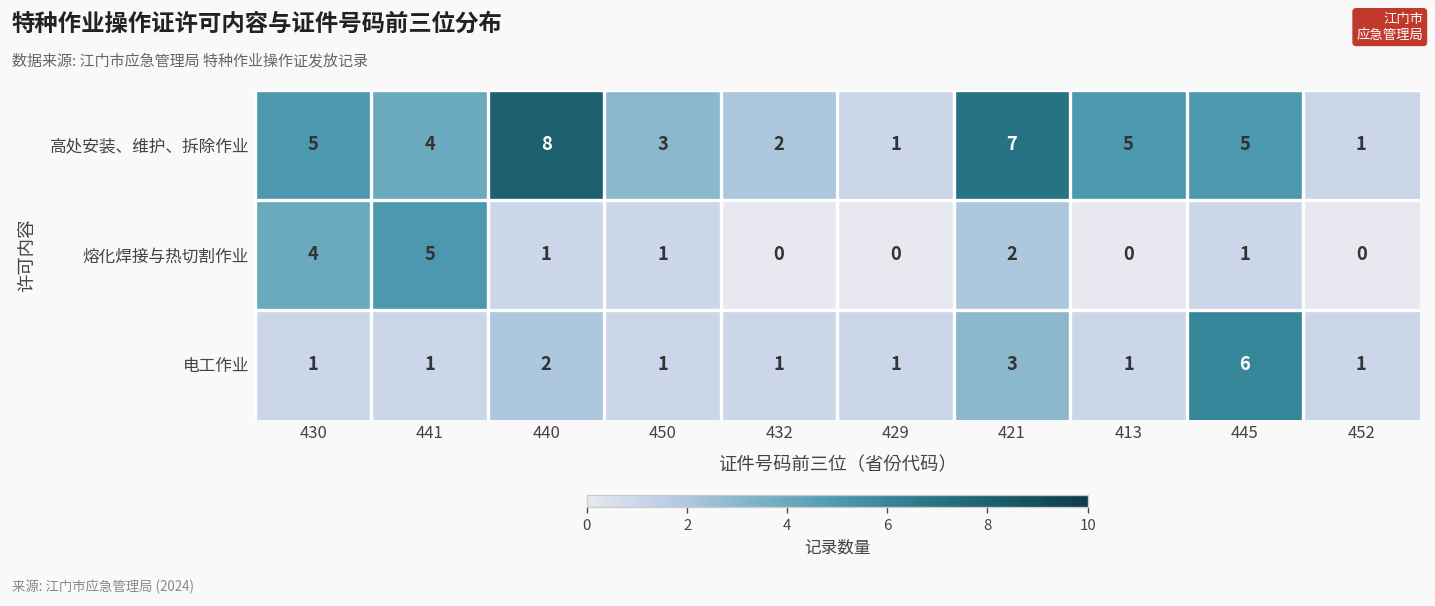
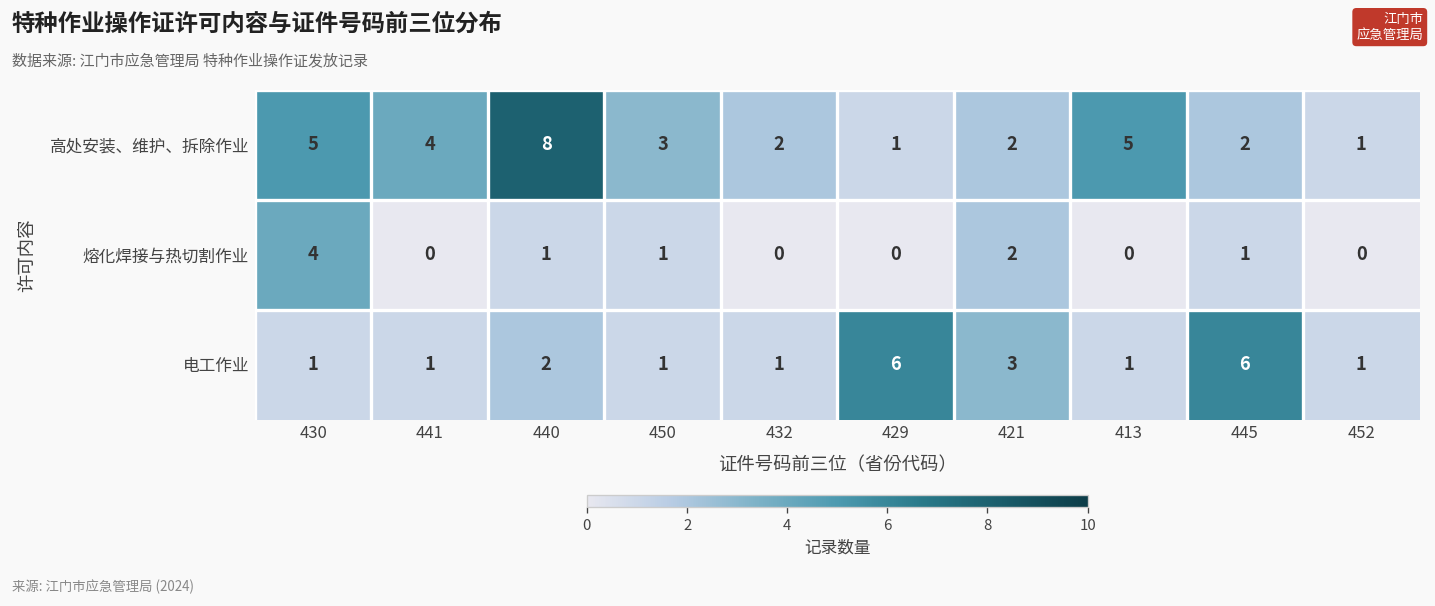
高处安装、维护、拆除作业, 421: 7 -> 2
高处安装、维护、拆除作业, 445: 5 -> 2
熔化焊接与热切割作业, 441: 5 -> 0
电工作业, 429: 1 -> 6
